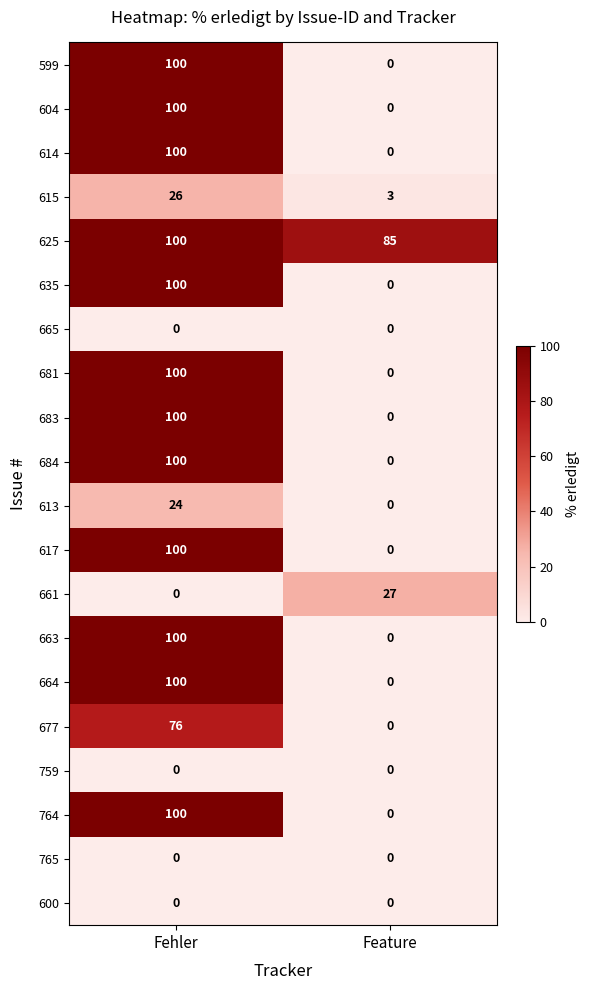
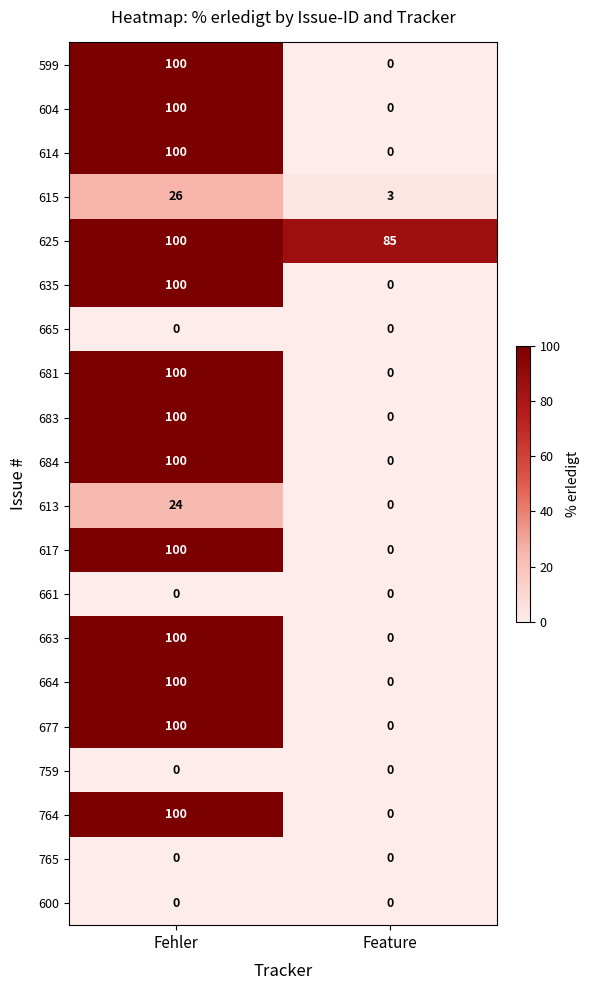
661, Feature: 27 -> 0
677, Fehler: 76 -> 100
